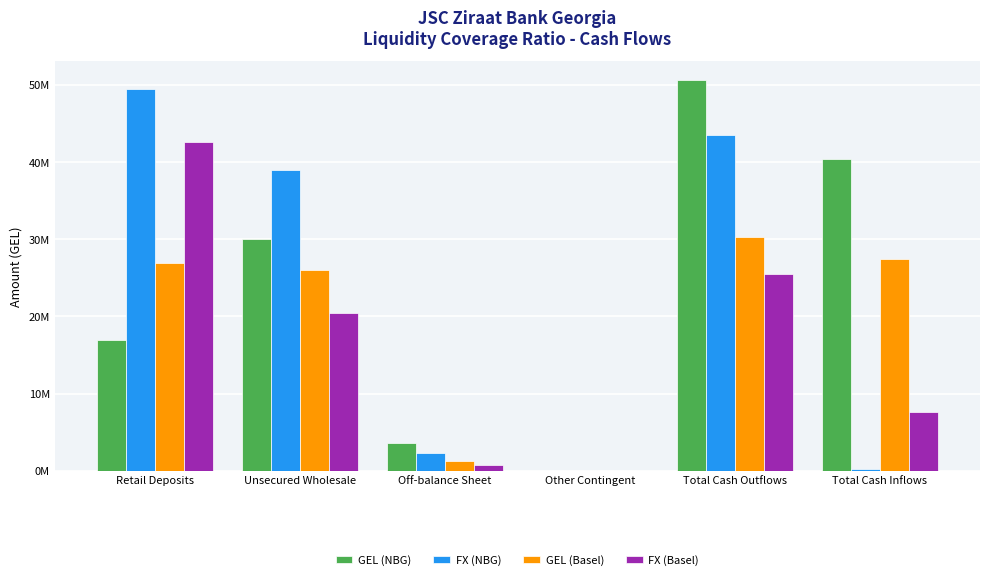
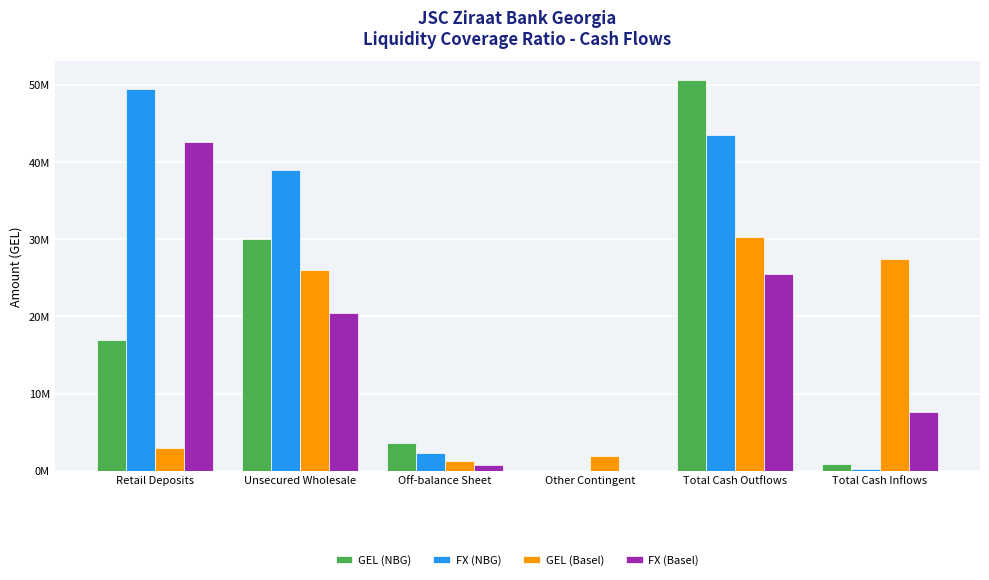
GEL (Basel), Retail Deposits: 27000000 -> 3000000
GEL (Basel), Other Contingent: 0 -> 2000000
GEL (NBG), Total Cash Inflows: 40000000 -> 1000000
